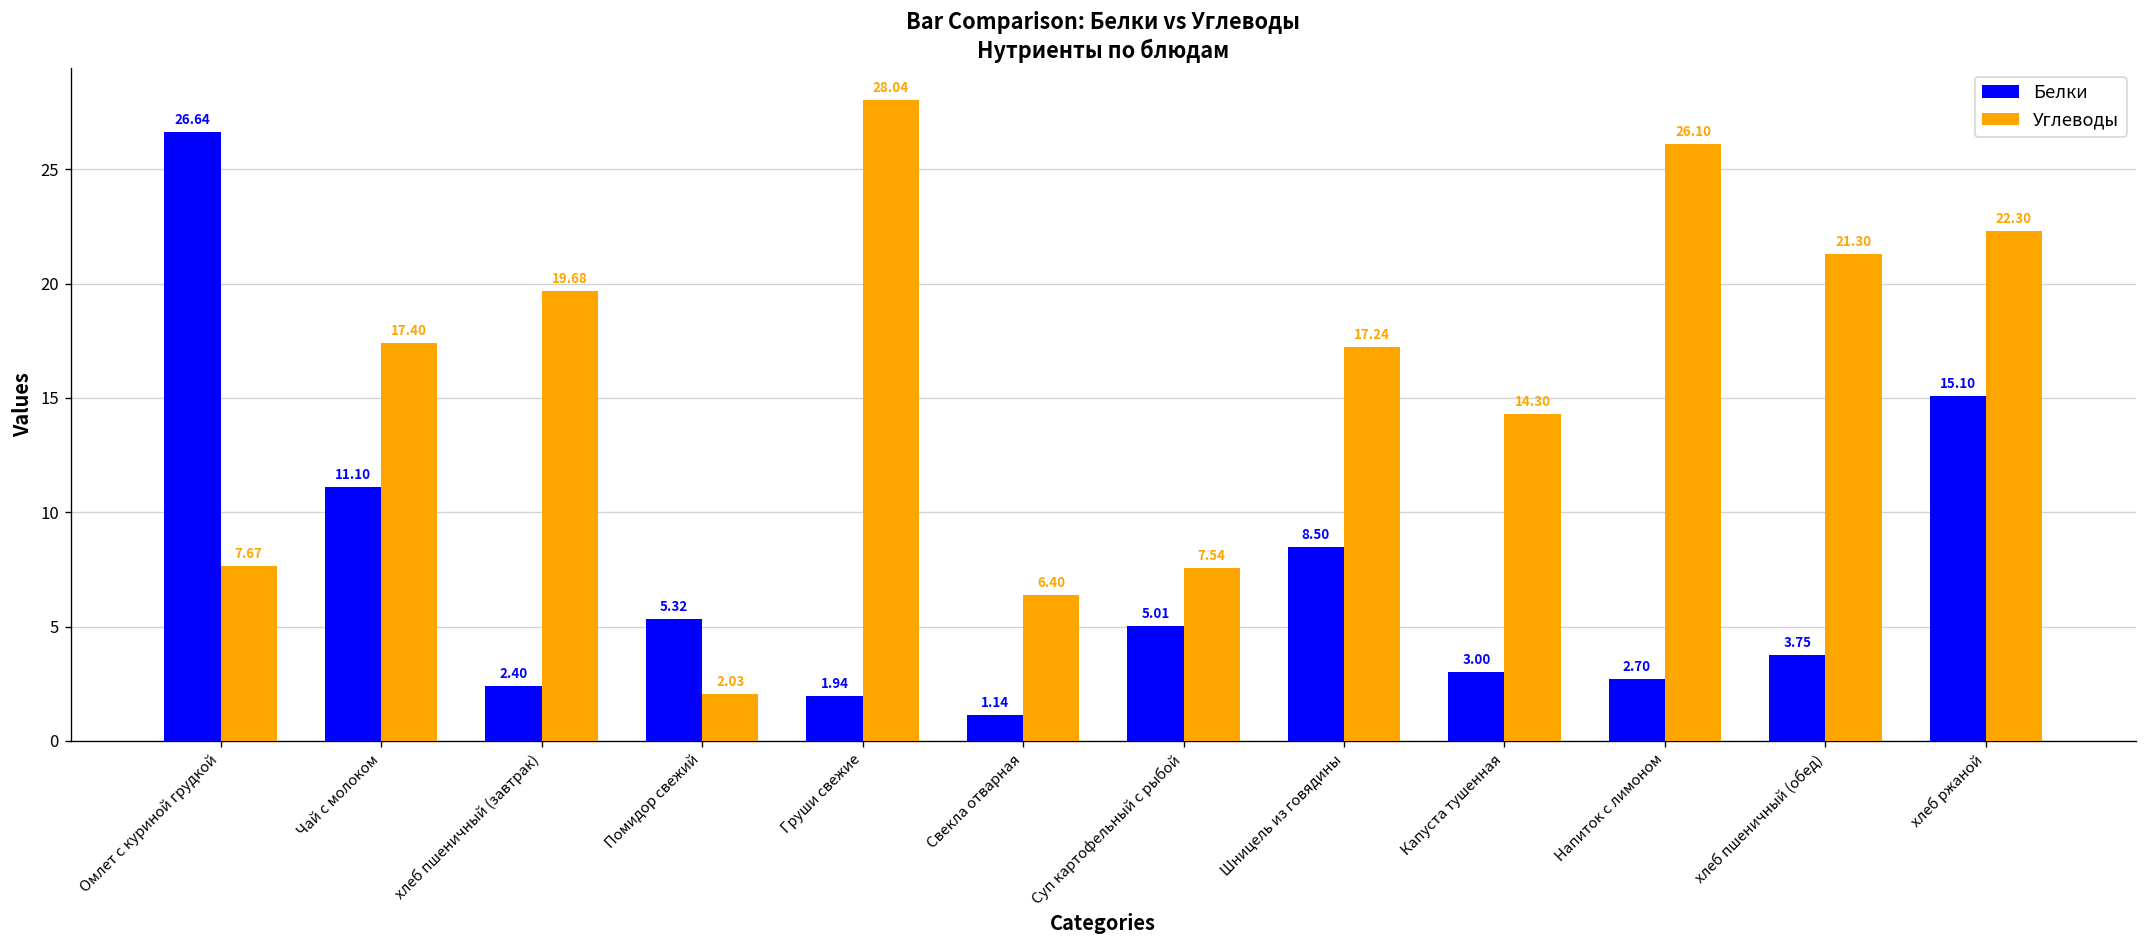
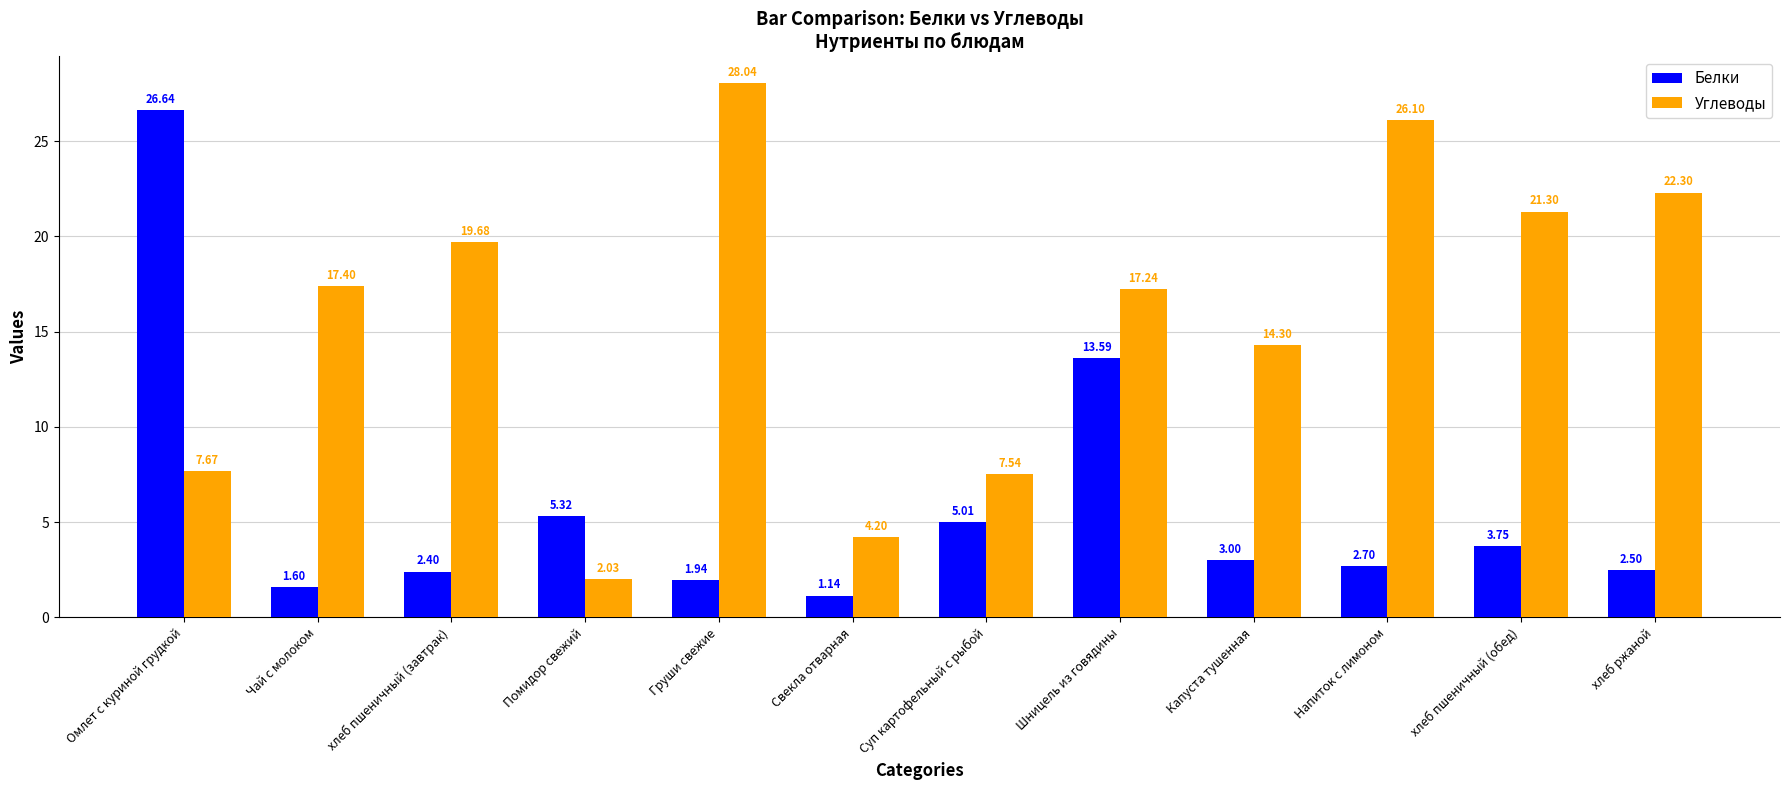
Белки, Чай с молоком: 11.10 -> 1.60
Углеводы, Свекла отварная: 6.40 -> 4.20
Белки, Шницель из говядины: 8.50 -> 13.59
Белки, хлеб ржаной: 15.10 -> 2.50
